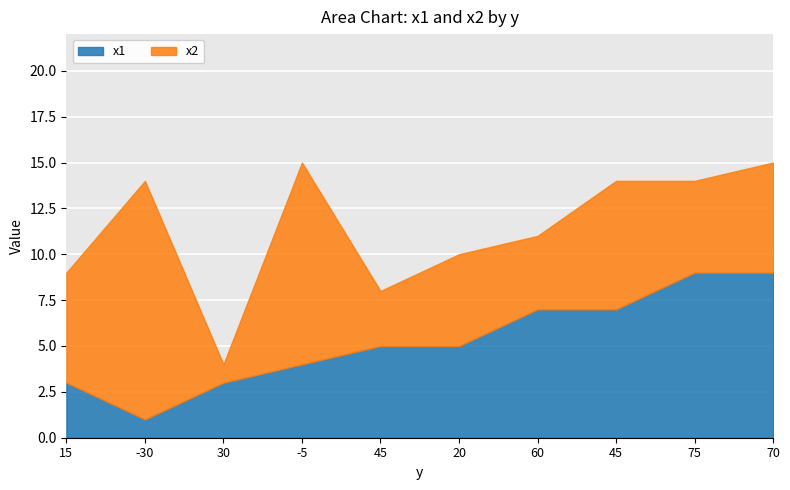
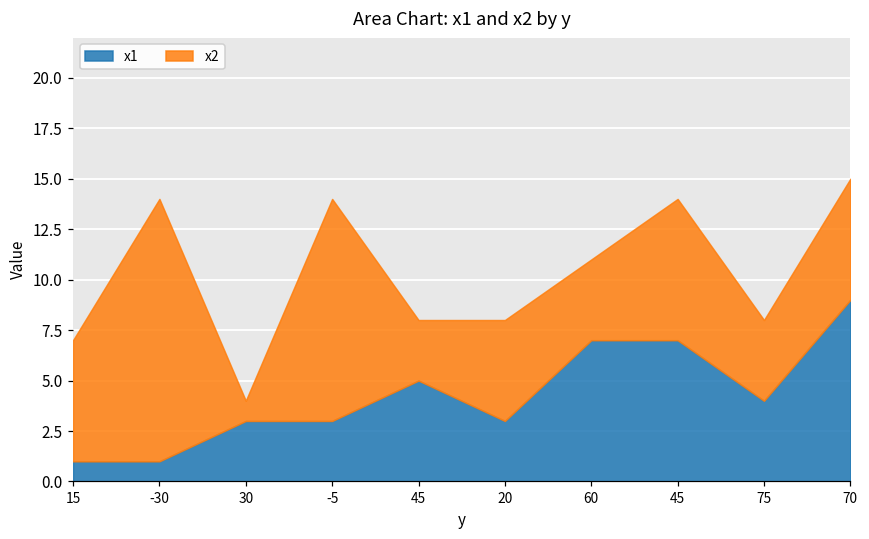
x1, 15: 3 -> 1
x1, -5: 4 -> 3
x1, 20: 5 -> 3
x1, 75: 9 -> 4
x2, 75: 5 -> 4
